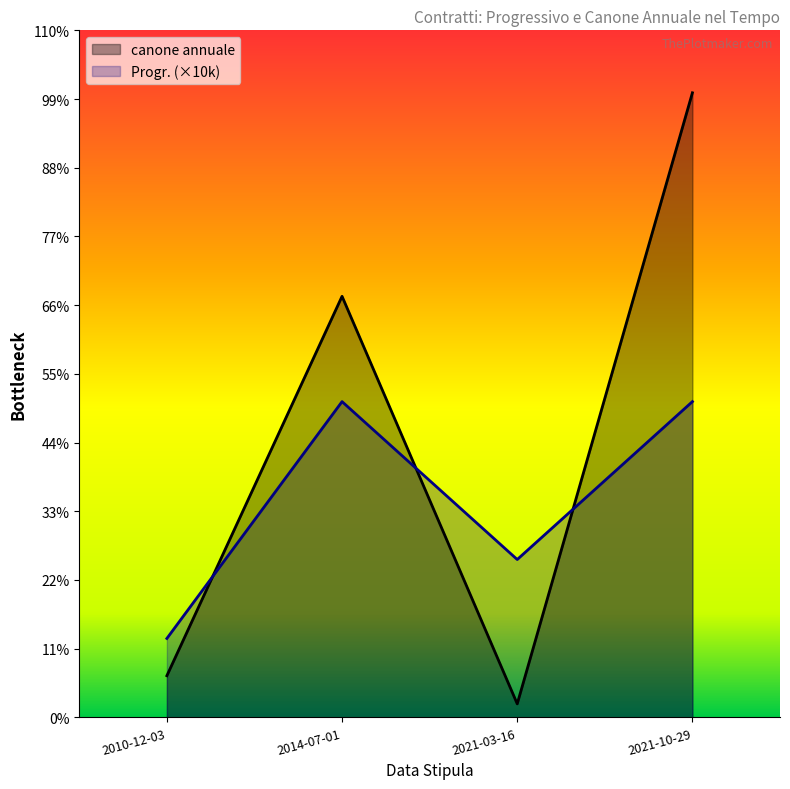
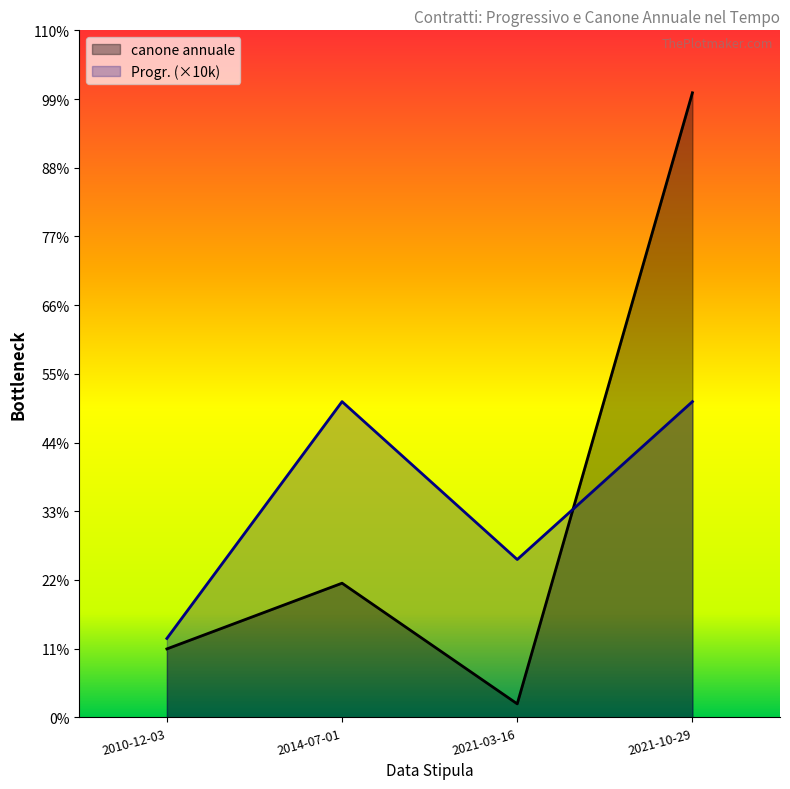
canone annuale, 2010-12-03: 7% -> 11%
canone annuale, 2014-07-01: 67% -> 21%
